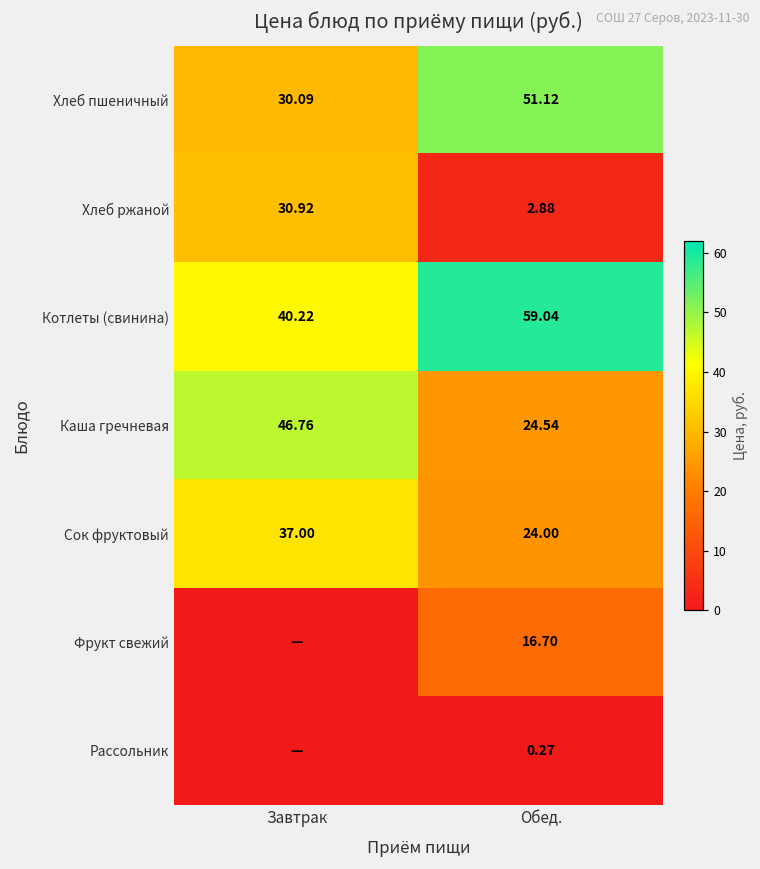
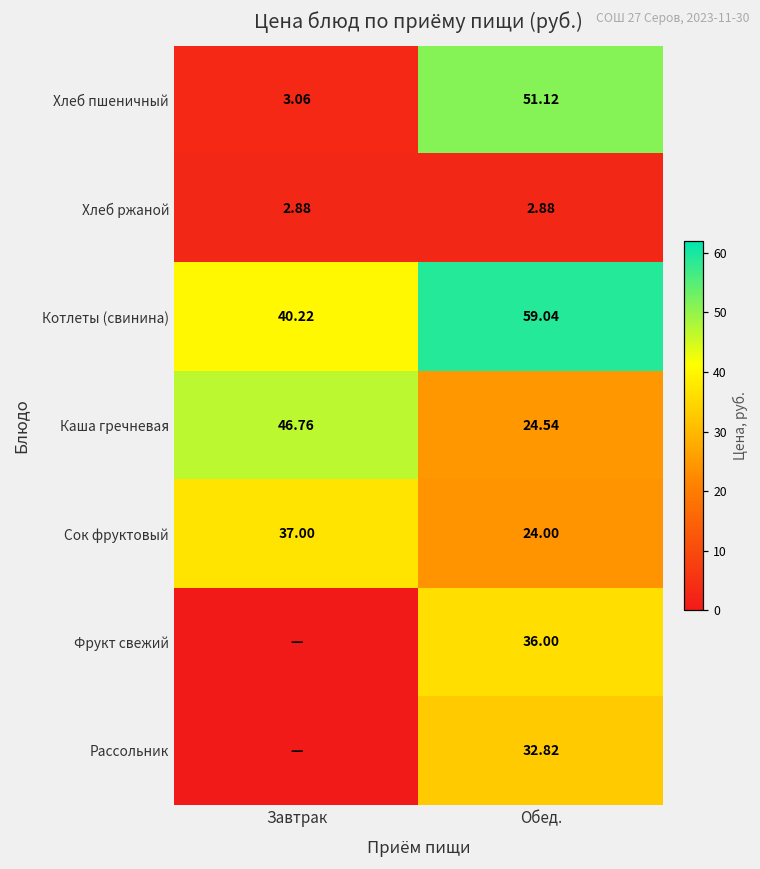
Хлеб пшеничный, Завтрак: 30.09 -> 3.06
Хлеб ржаной, Завтрак: 30.92 -> 2.88
Фрукт свежий, Обед.: 16.70 -> 36.00
Рассольник, Обед.: 0.27 -> 32.82
